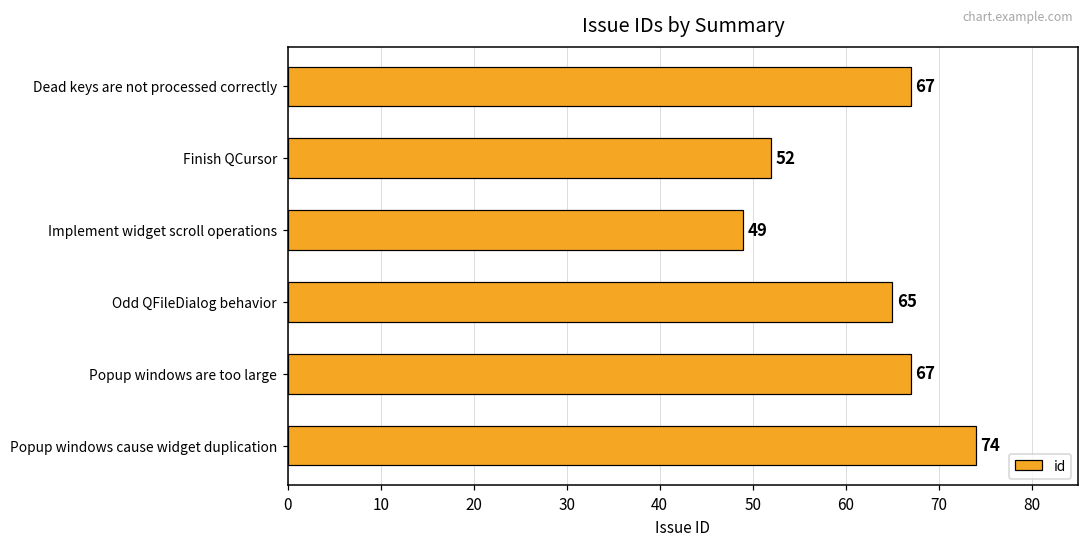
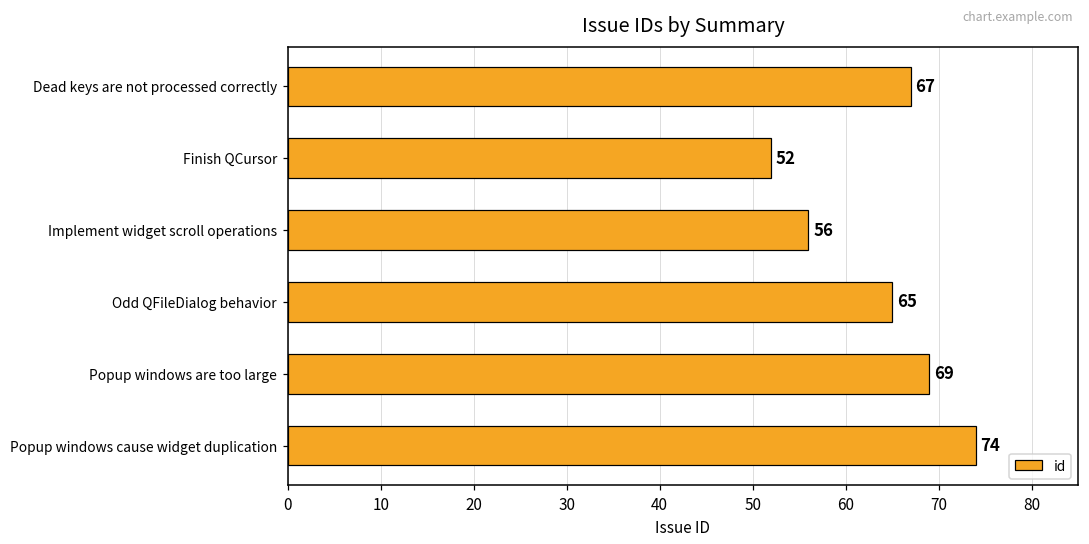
Implement widget scroll operations: 49 -> 56
Popup windows are too large: 67 -> 69
